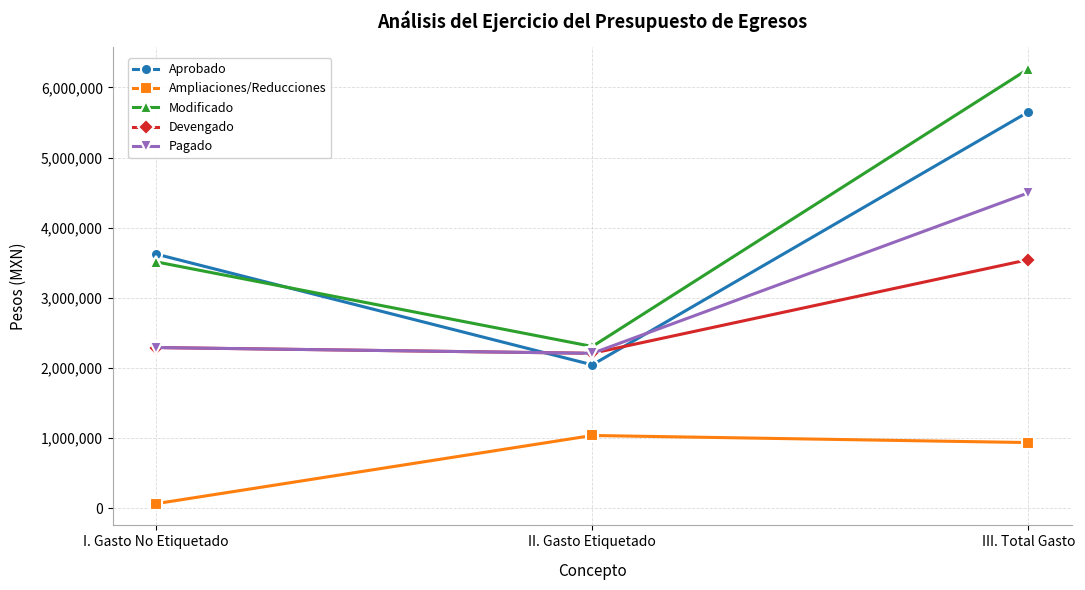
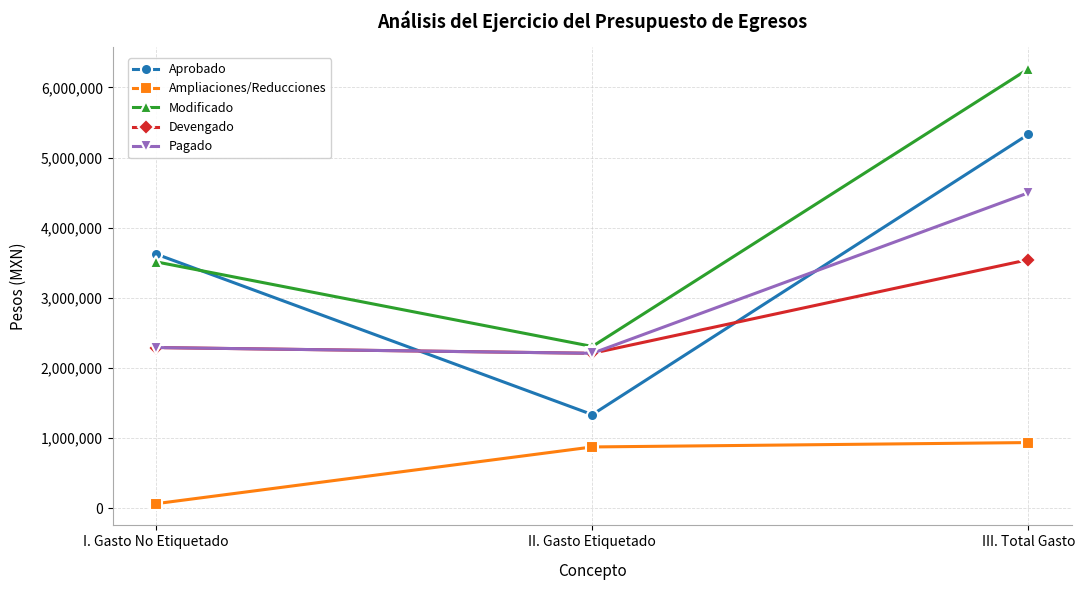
Aprobado, II. Gasto Etiquetado: 2,000,000 -> 1,300,000
Ampliaciones/Reducciones, II. Gasto Etiquetado: 1,000,000 -> 900,000
Aprobado, III. Total Gasto: 5,700,000 -> 5,300,000
